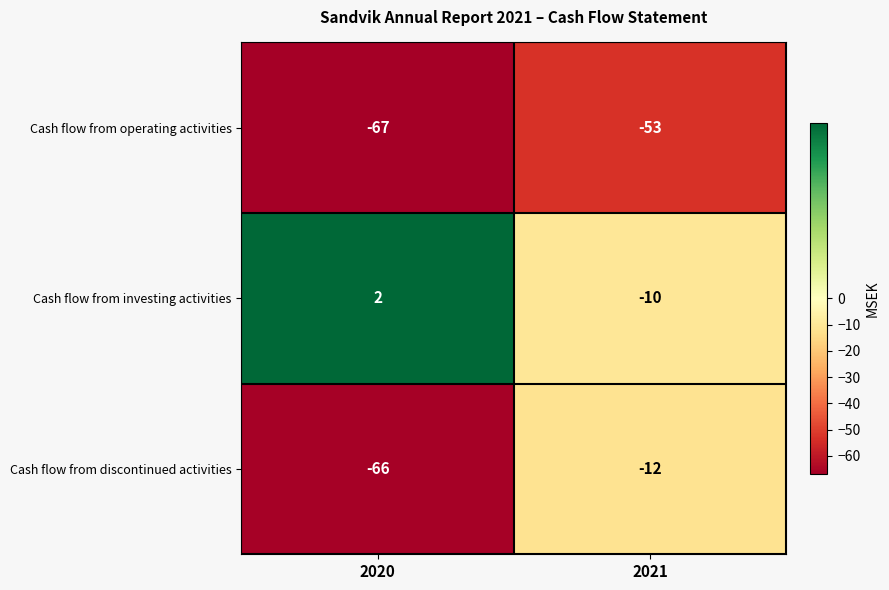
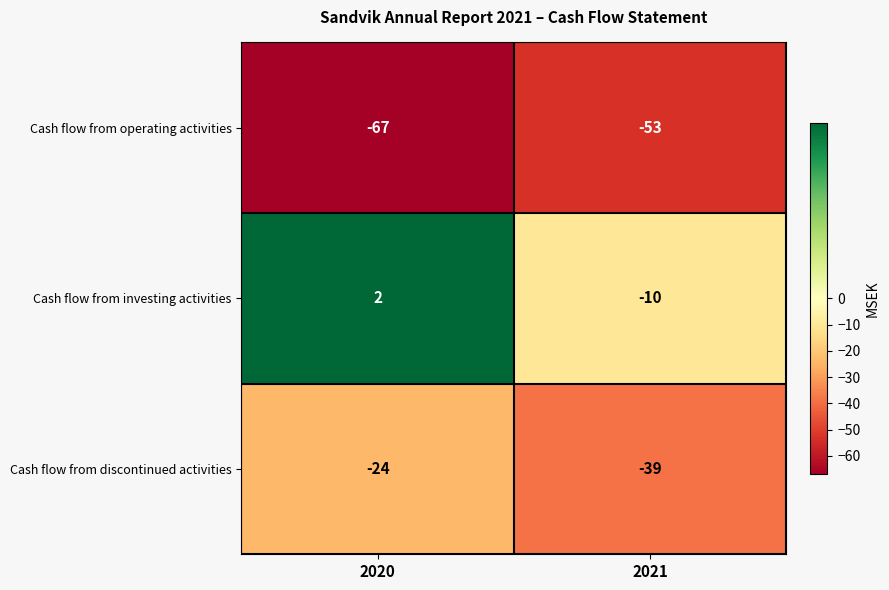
Cash flow from discontinued activities, 2020: -66 -> -24
Cash flow from discontinued activities, 2021: -12 -> -39
